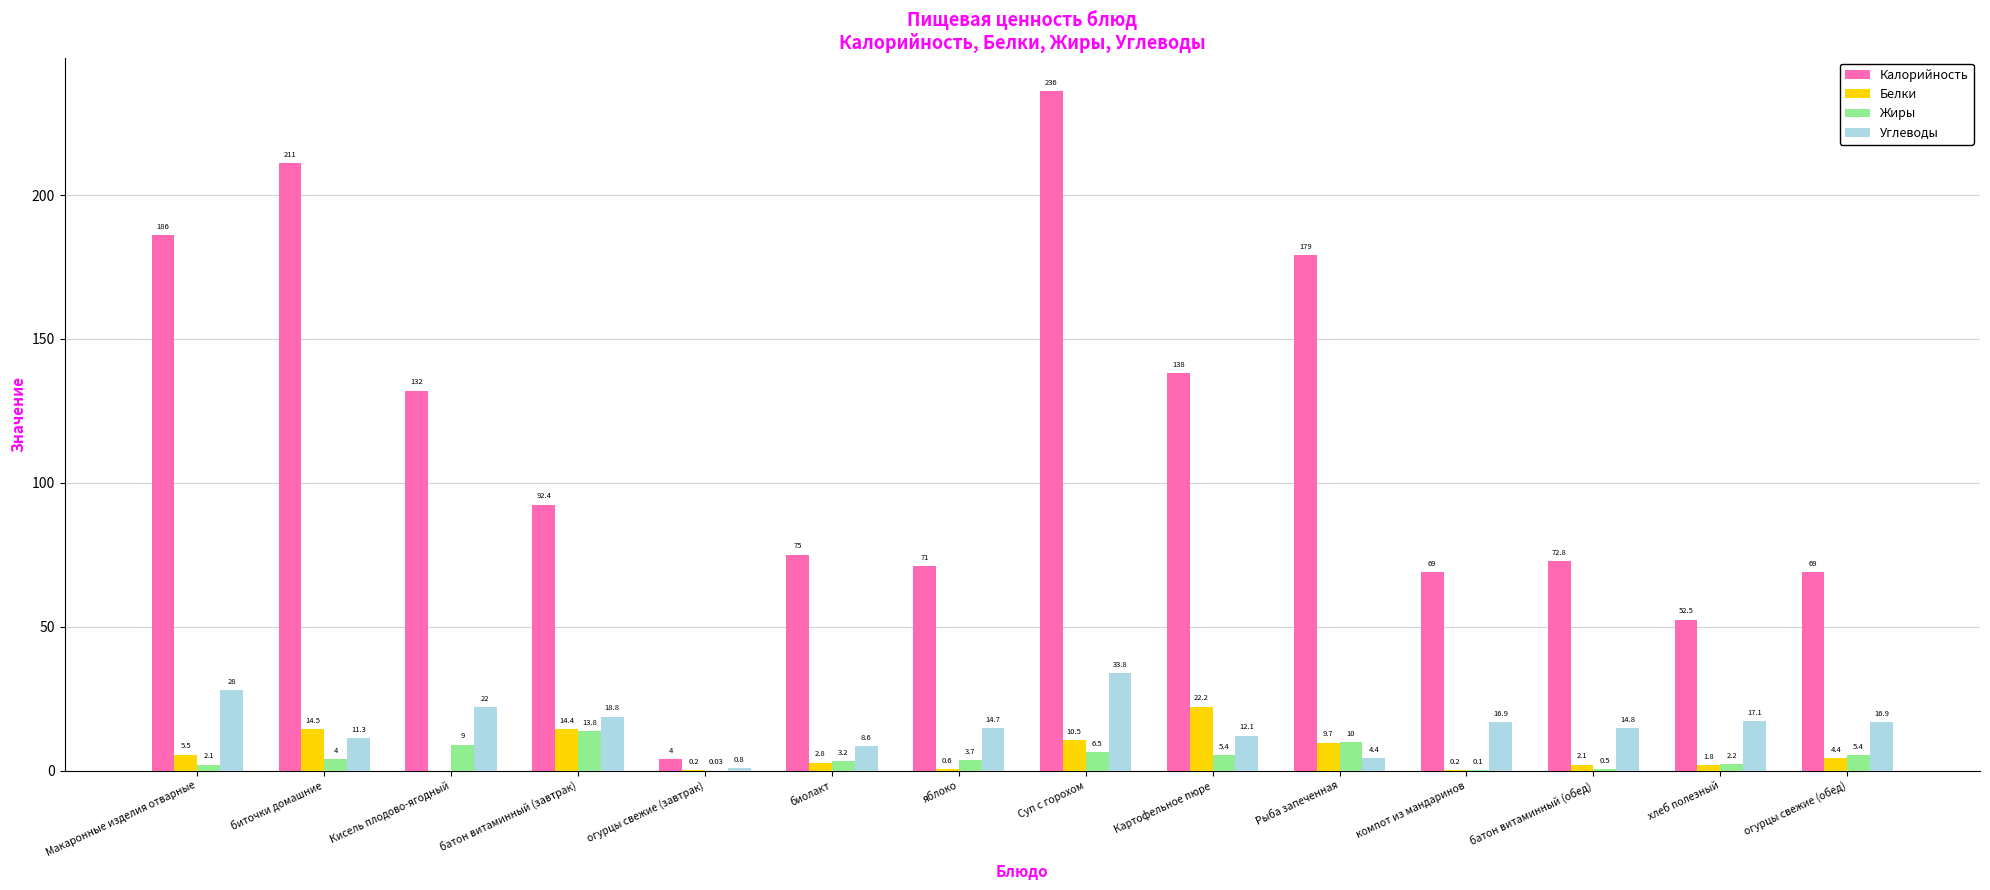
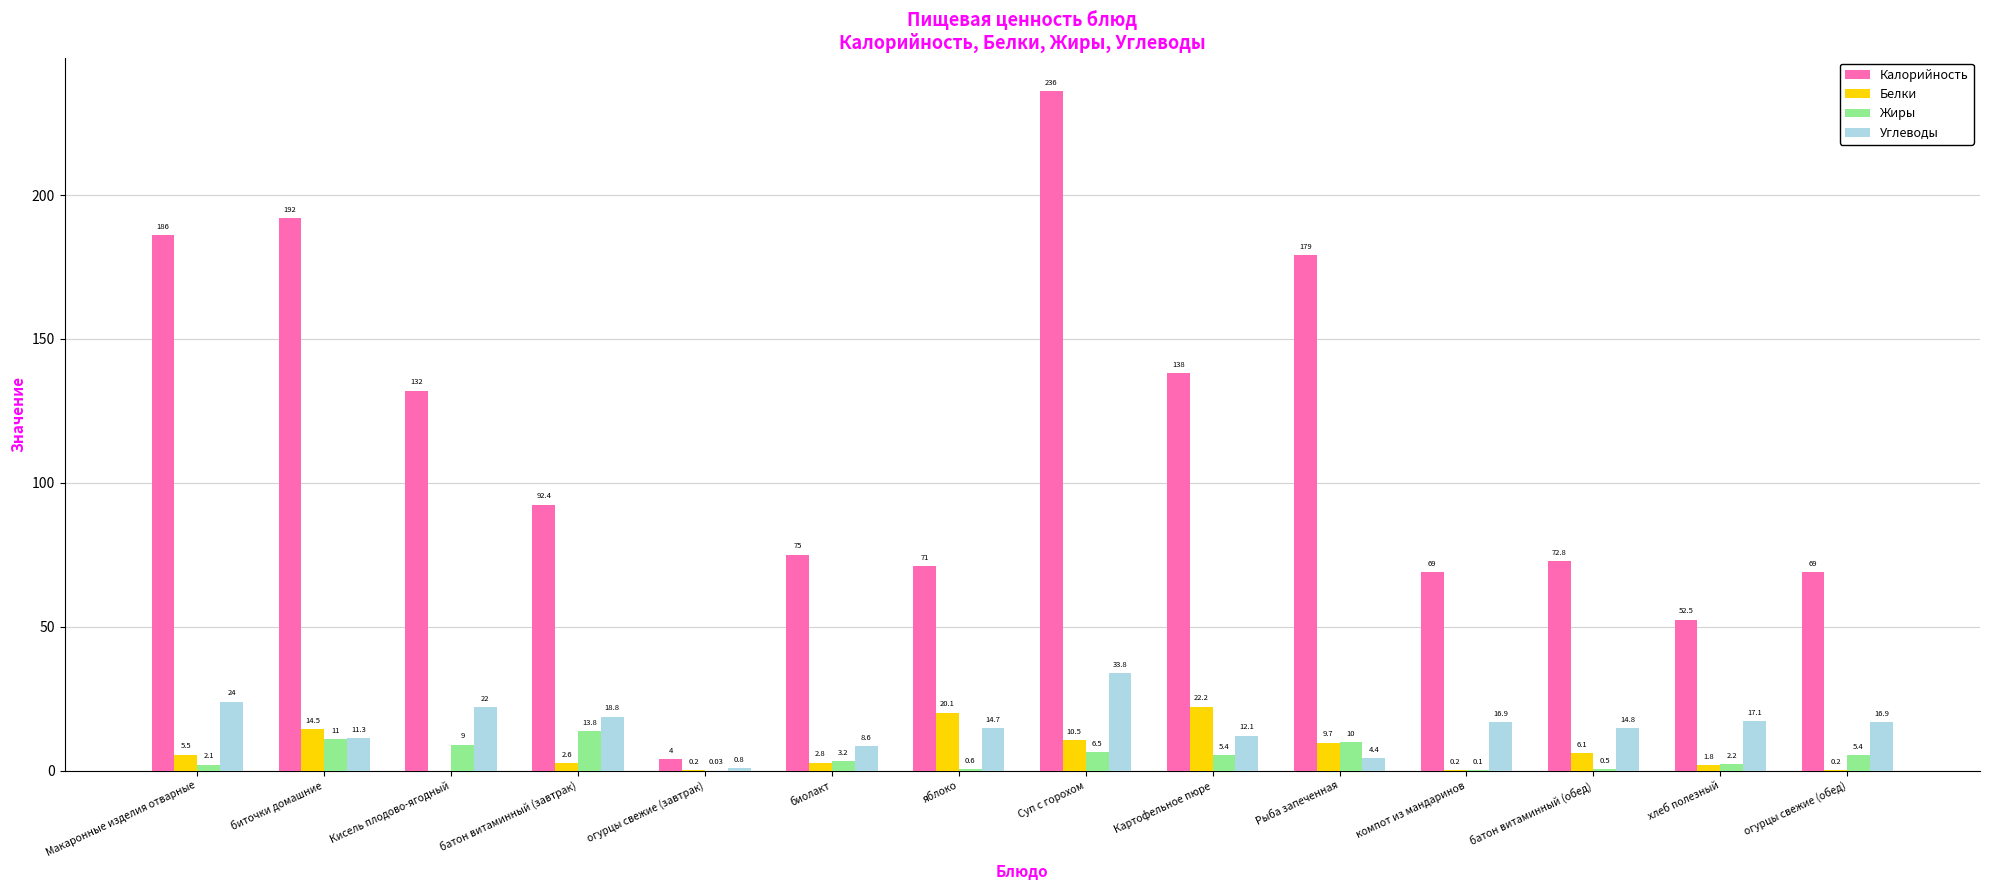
Углеводы, Макаронные изделия отварные: 28 -> 24
Калорийность, биточки домашние: 211 -> 192
Жиры, биточки домашние: 4 -> 11
Белки, батон витаминный (завтрак): 14.4 -> 2.6
Белки, яблоко: 0.6 -> 20.1
Жиры, яблоко: 3.7 -> 0.6
Белки, батон витаминный (обед): 2.1 -> 6.1
Белки, огурцы свежие (обед): 4.4 -> 0.2
